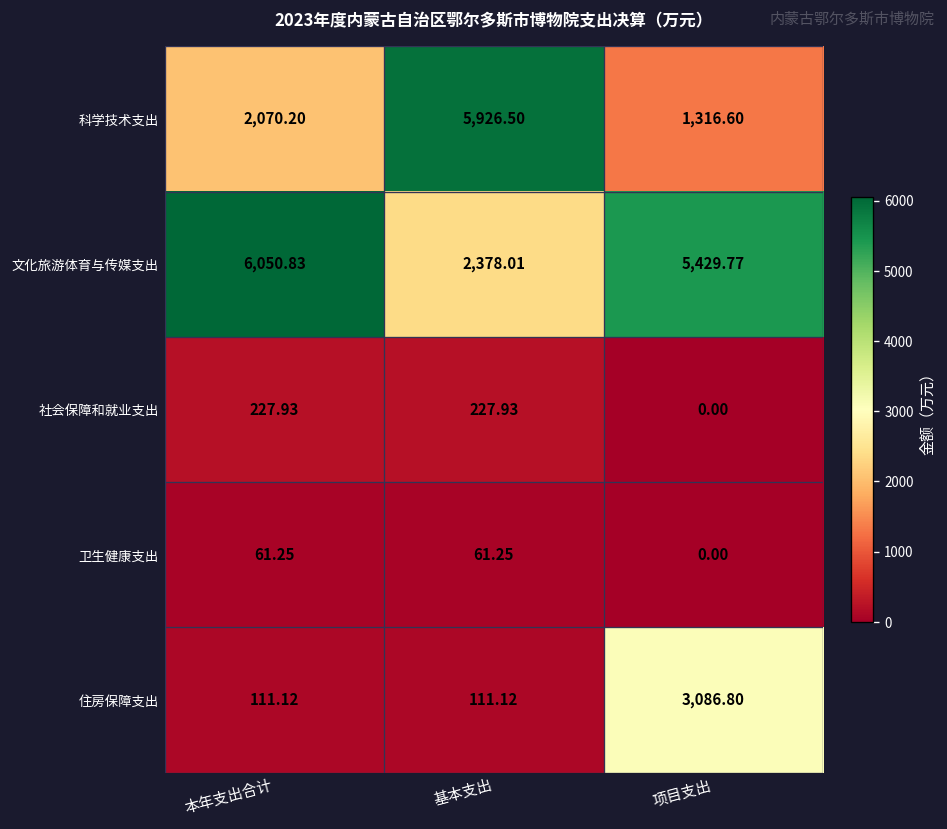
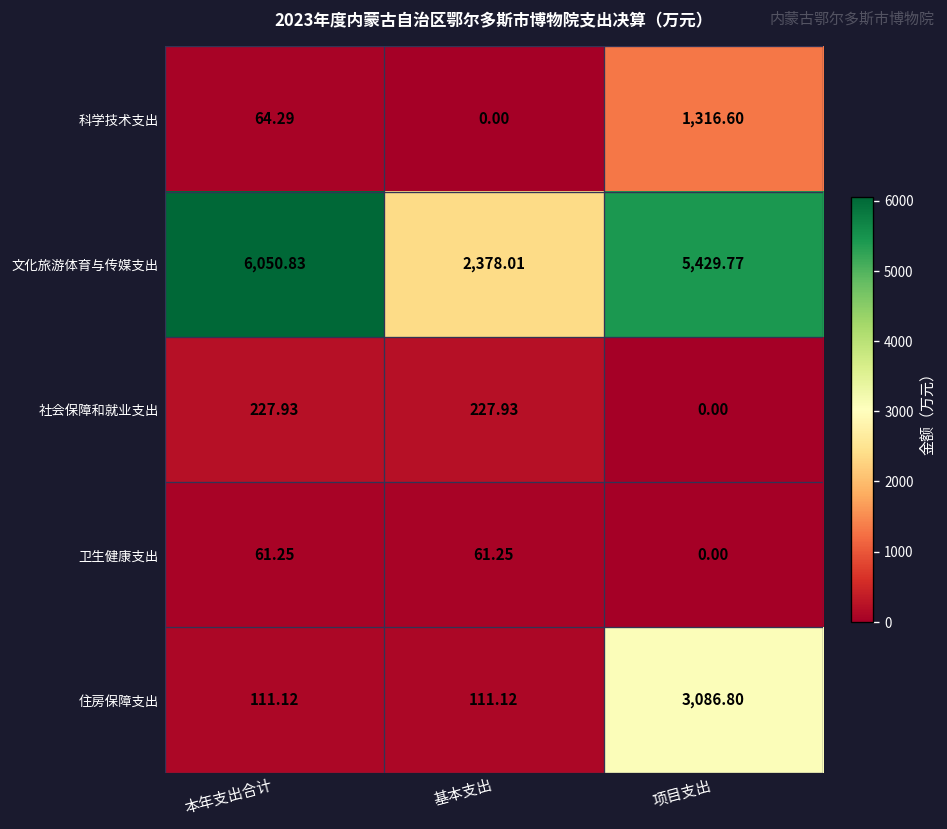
科学技术支出, 本年支出合计: 2,070.20 -> 64.29
科学技术支出, 基本支出: 5,926.50 -> 0.00
